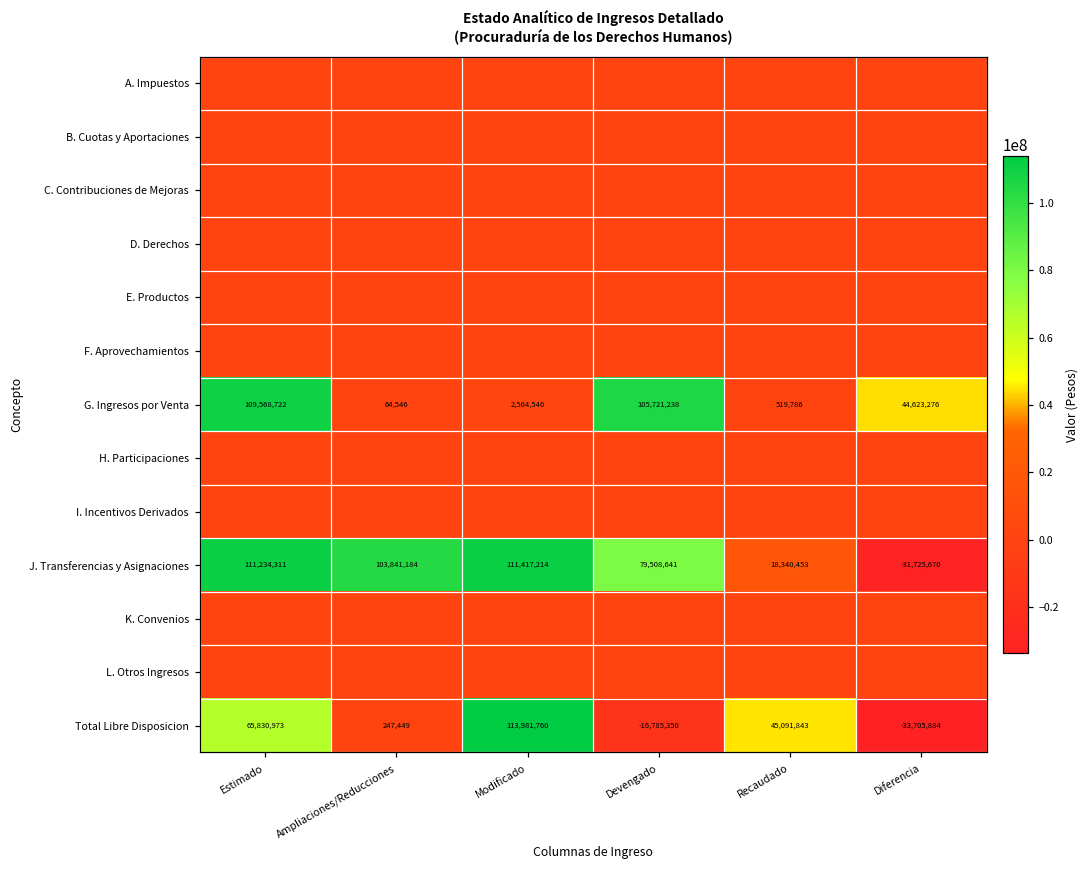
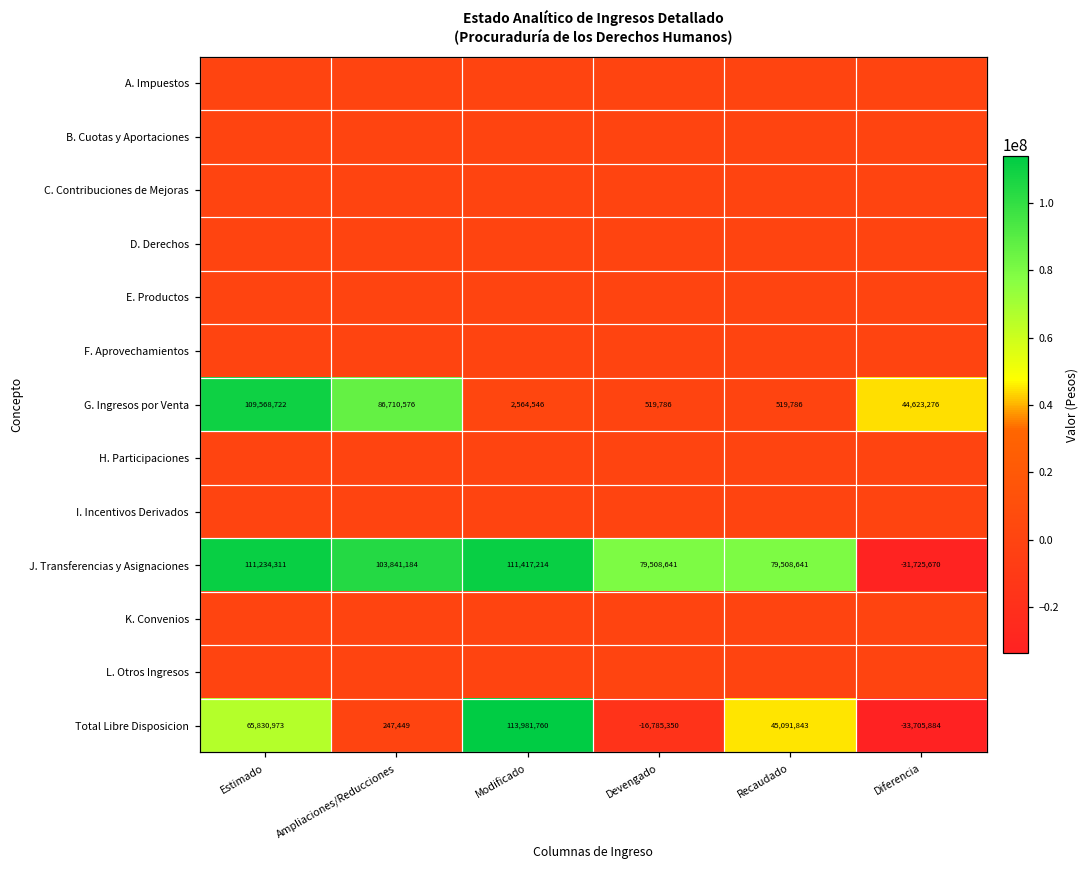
G. Ingresos por Venta, Ampliaciones/Reducciones: 64,546 -> 86,710,576
G. Ingresos por Venta, Devengado: 105,721,238 -> 519,786
J. Transferencias y Asignaciones, Recaudado: 18,340,453 -> 79,508,641
